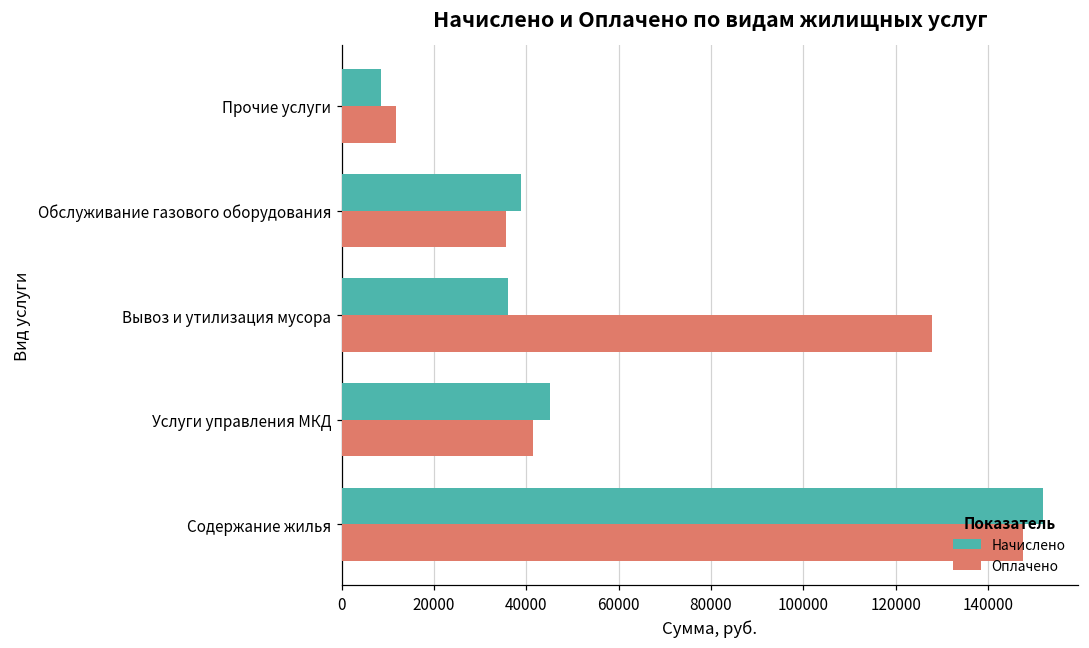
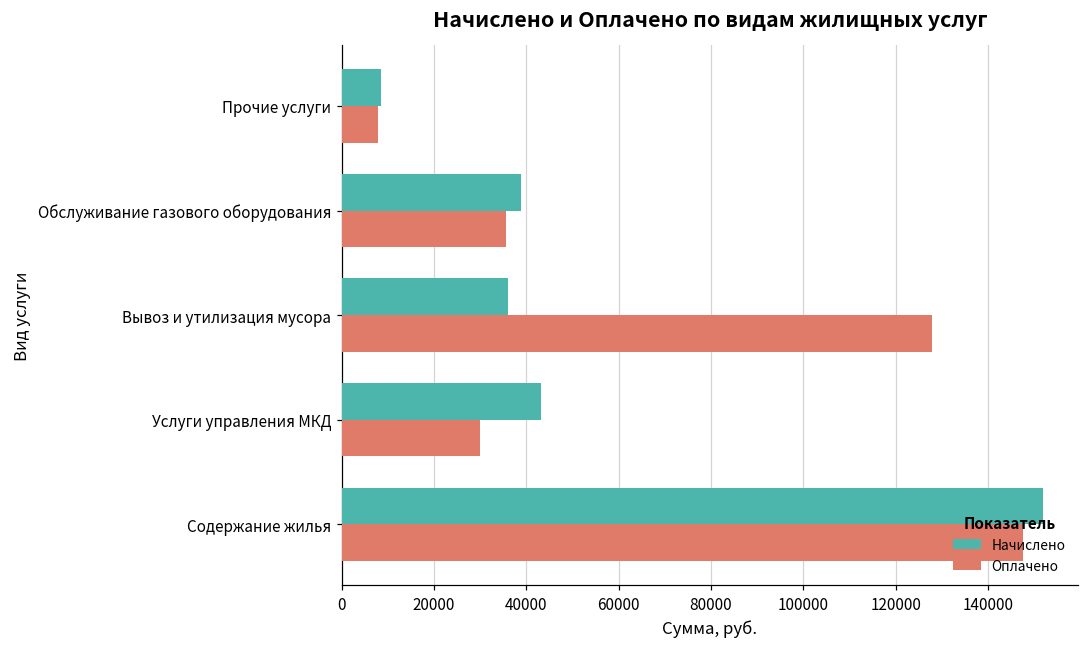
Оплачено, Прочие услуги: 12000 -> 8000
Начислено, Услуги управления МКД: 45000 -> 43000
Оплачено, Услуги управления МКД: 41000 -> 30000
